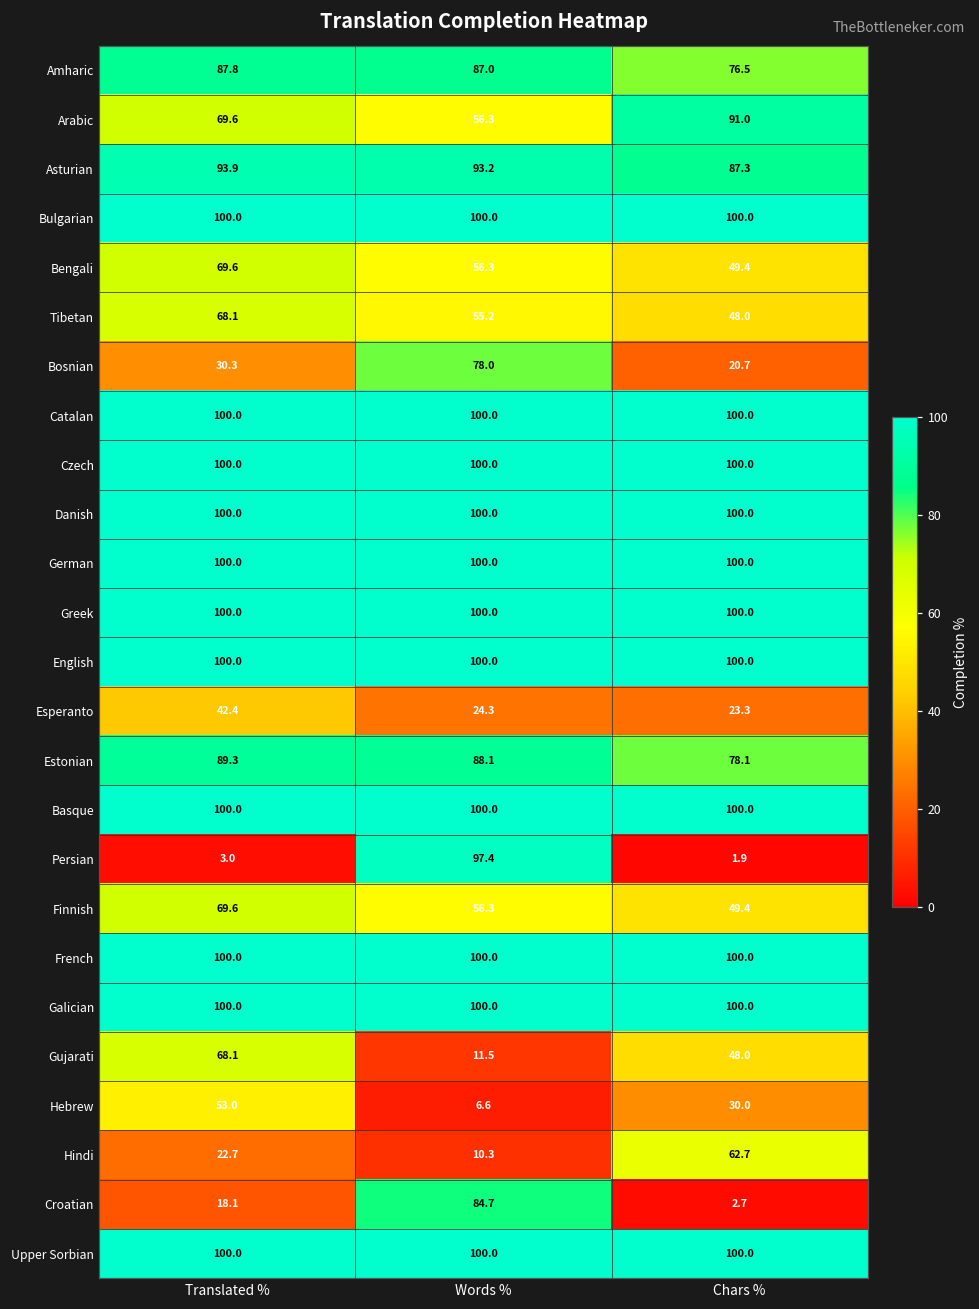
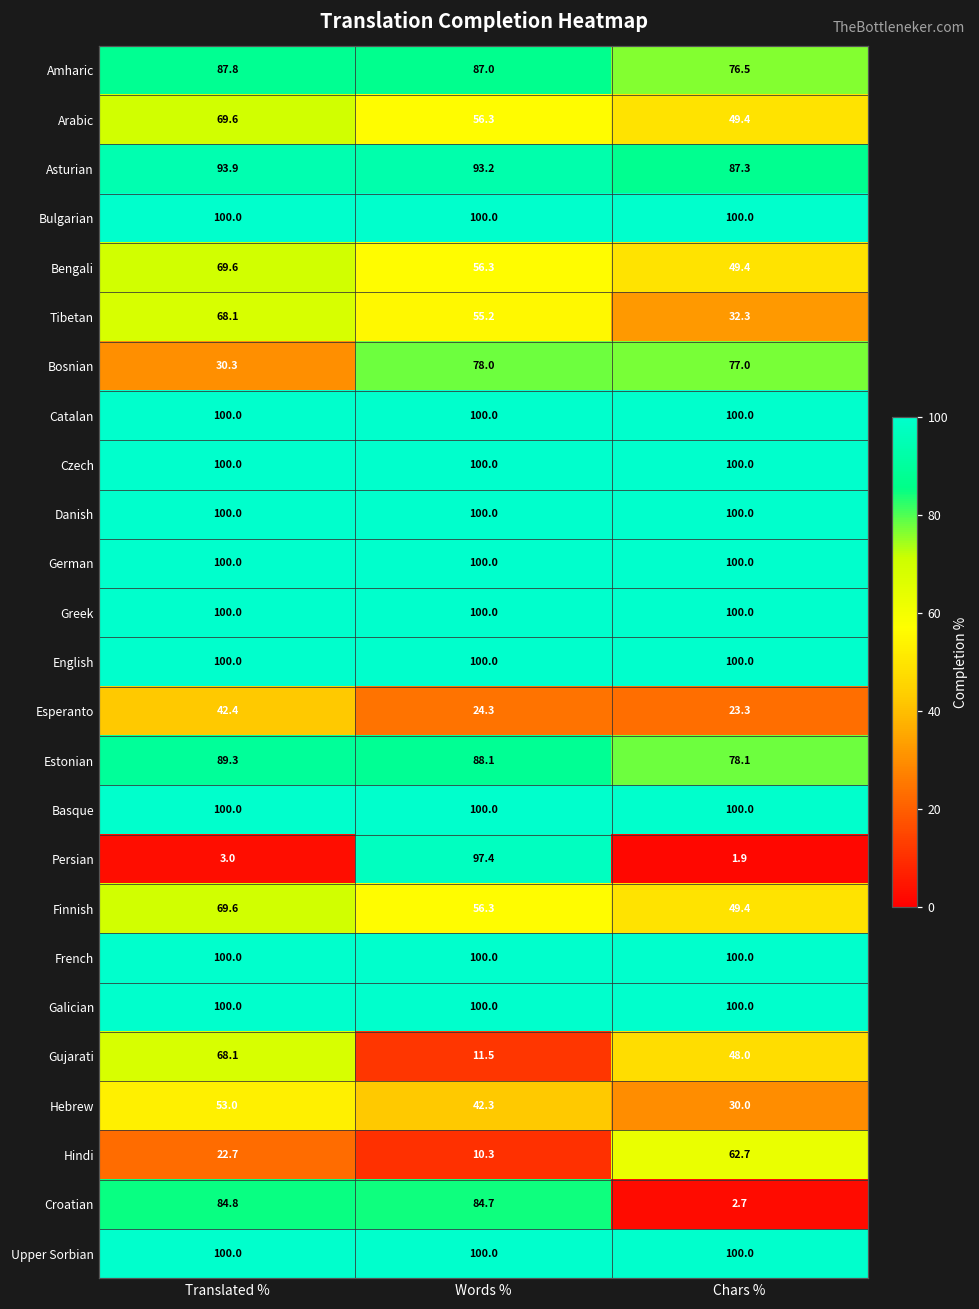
Arabic, Chars %: 91.0 -> 49.4
Tibetan, Chars %: 48.0 -> 32.3
Bosnian, Chars %: 20.7 -> 77.0
Hebrew, Words %: 6.6 -> 42.3
Croatian, Translated %: 18.1 -> 84.8
